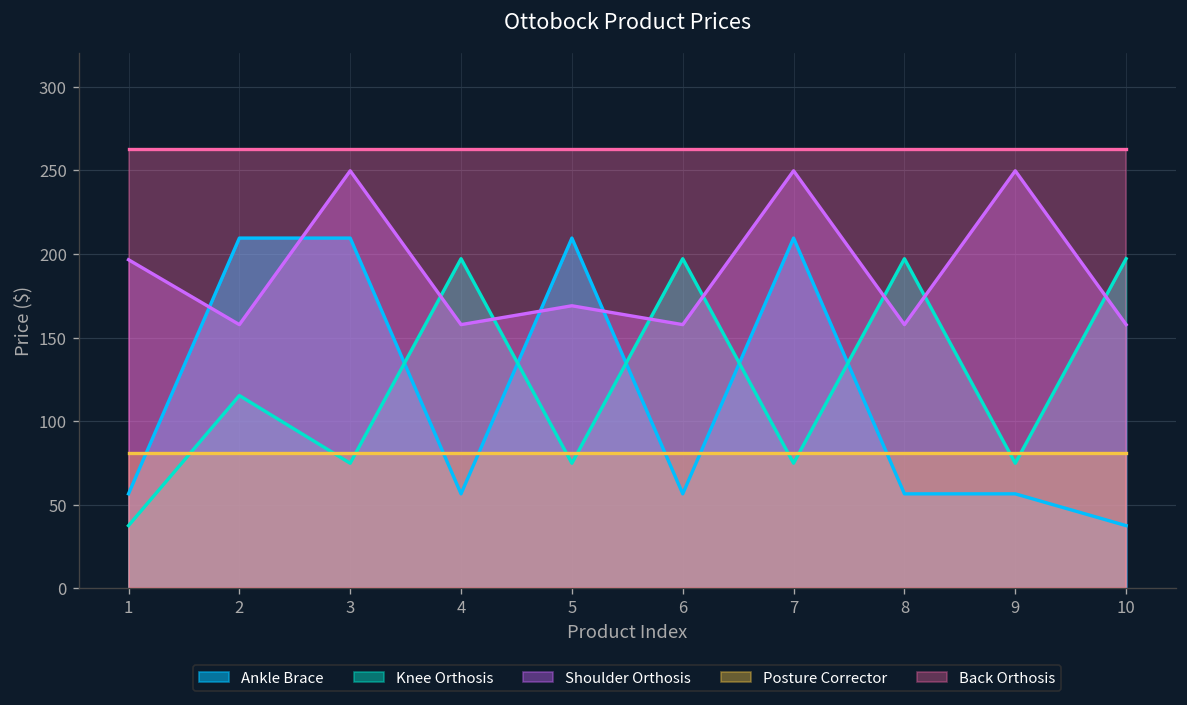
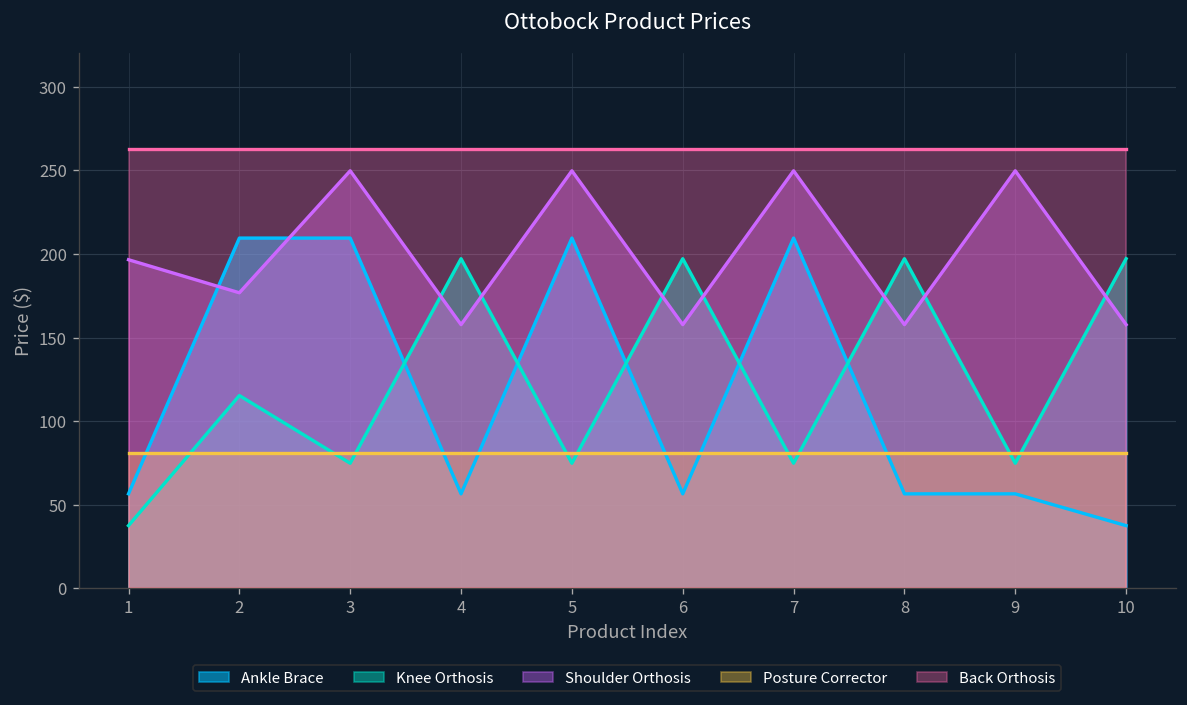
Shoulder Orthosis, 2: 158 -> 177
Shoulder Orthosis, 5: 169 -> 250
